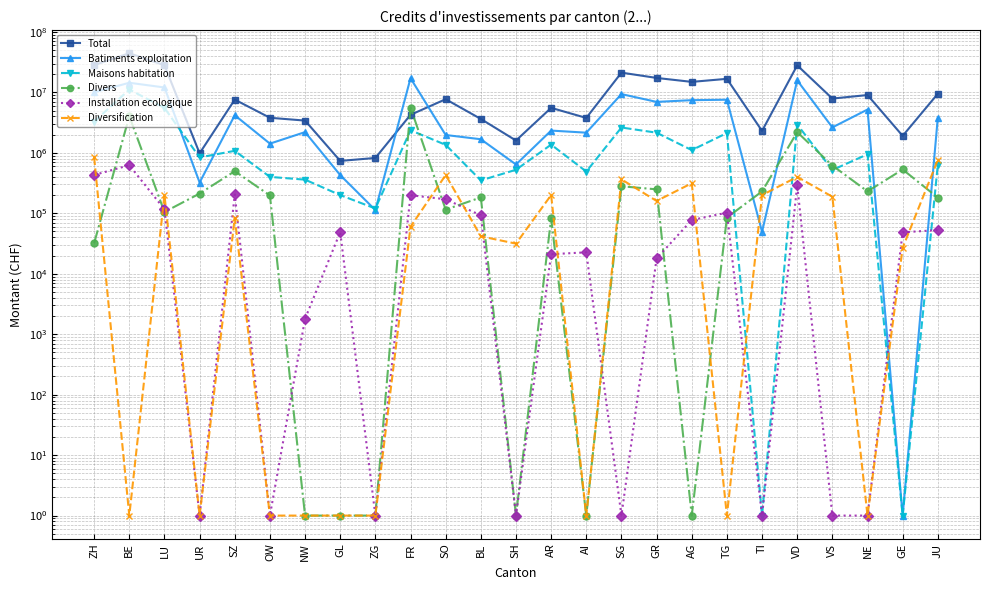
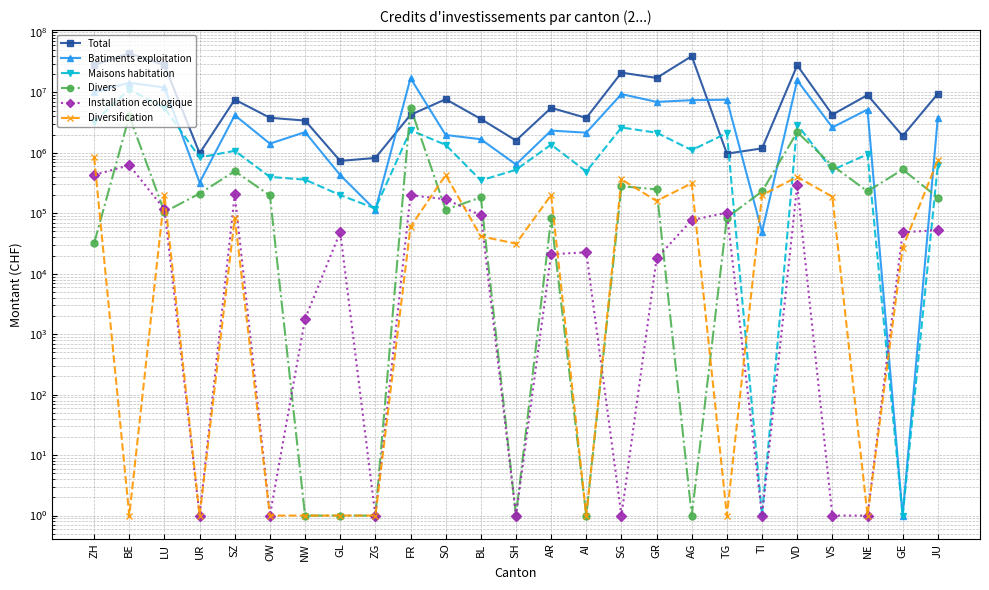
Total, AG: 15000000 -> 40000000
Total, TG: 17000000 -> 1000000
Total, TI: 2300000 -> 1200000
Total, VS: 8000000 -> 4000000
